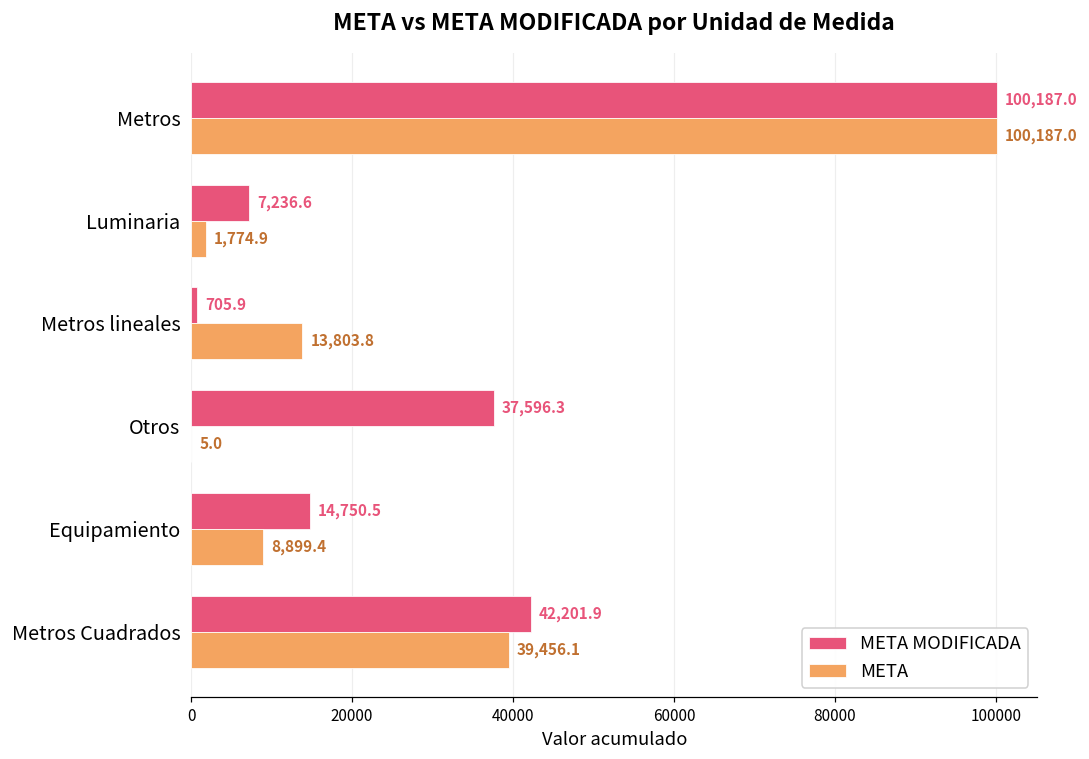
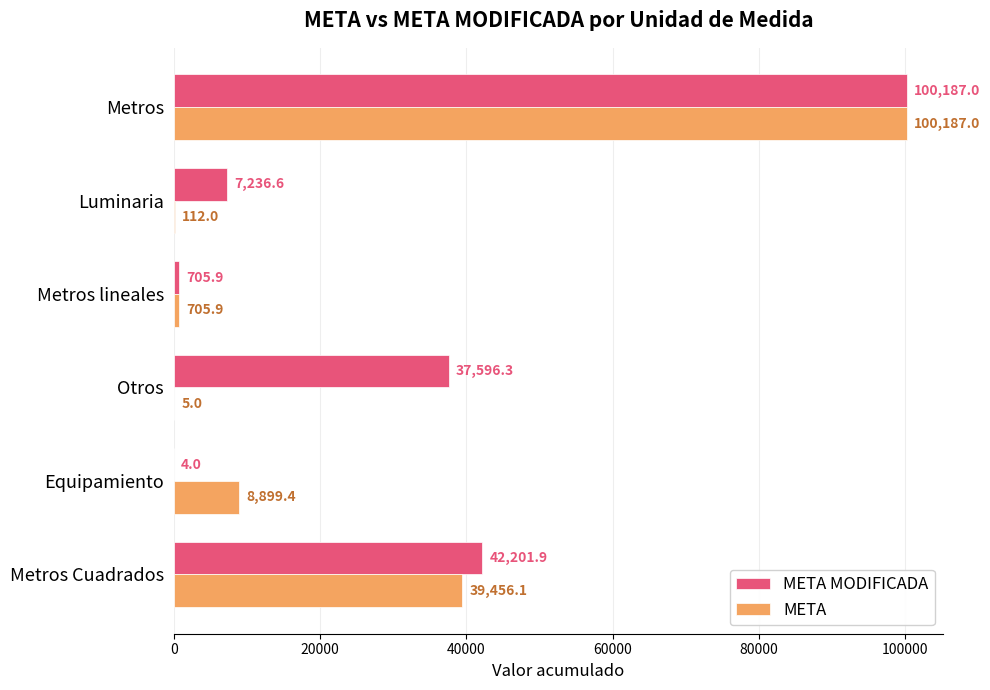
META, Luminaria: 1,774.9 -> 112.0
META, Metros lineales: 13,803.8 -> 705.9
META MODIFICADA, Equipamiento: 14,750.5 -> 4.0
